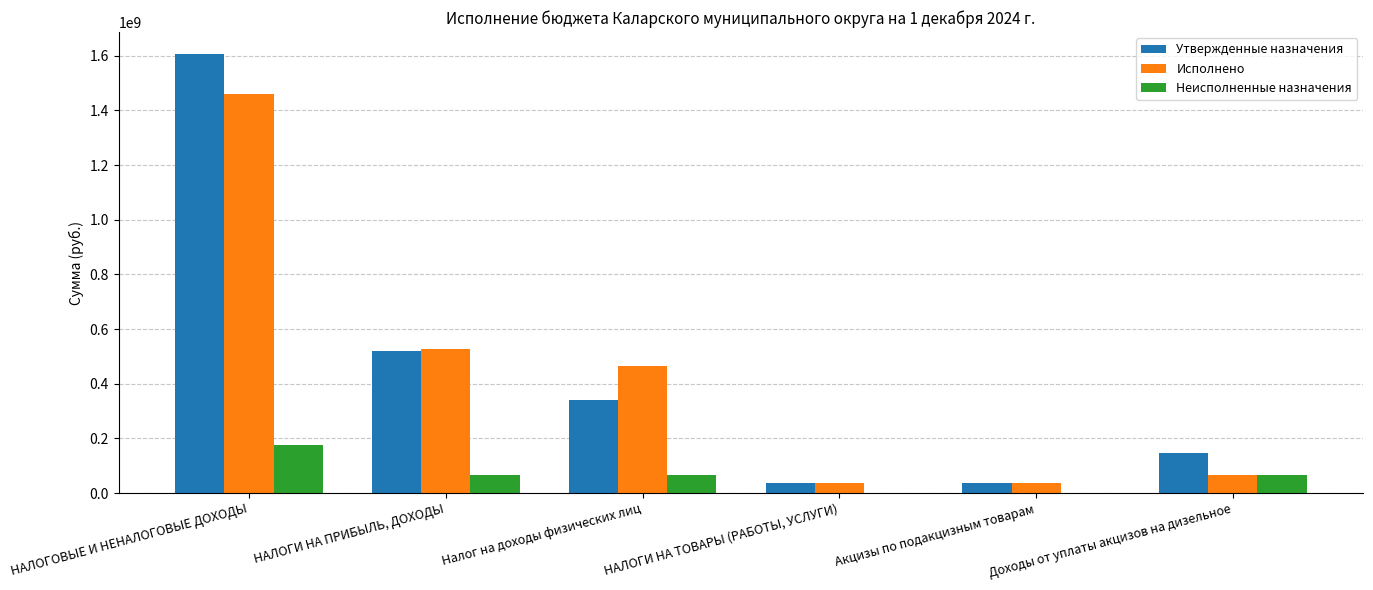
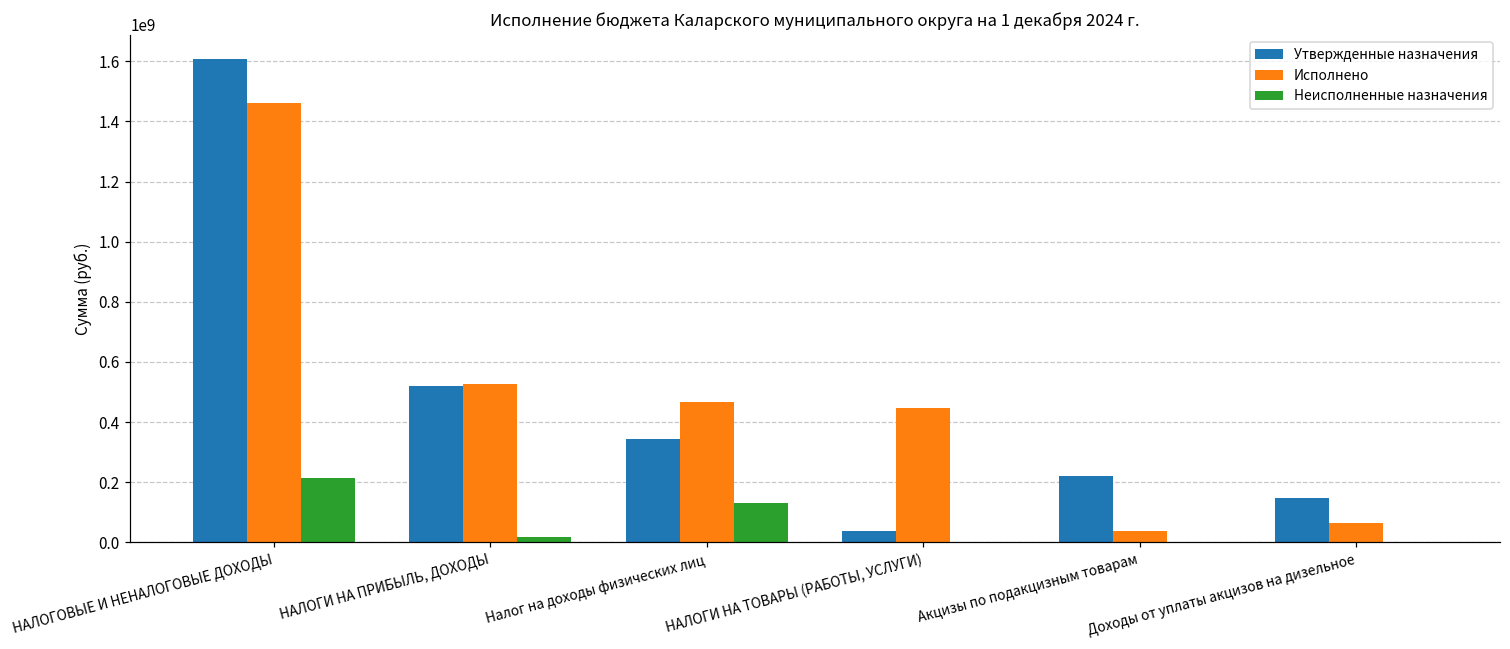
Неисполненные назначения, НАЛОГОВЫЕ И НЕНАЛОГОВЫЕ ДОХОДЫ: 170000000 -> 210000000
Неисполненные назначения, НАЛОГИ НА ПРИБЫЛЬ, ДОХОДЫ: 70000000 -> 20000000
Неисполненные назначения, Налог на доходы физических лиц: 70000000 -> 130000000
Исполнено, НАЛОГИ НА ТОВАРЫ (РАБОТЫ, УСЛУГИ): 40000000 -> 450000000
Утвержденные назначения, Акцизы по подакцизным товарам: 40000000 -> 220000000
Неисполненные назначения, Доходы от уплаты акцизов на дизельное: 70000000 -> 0
